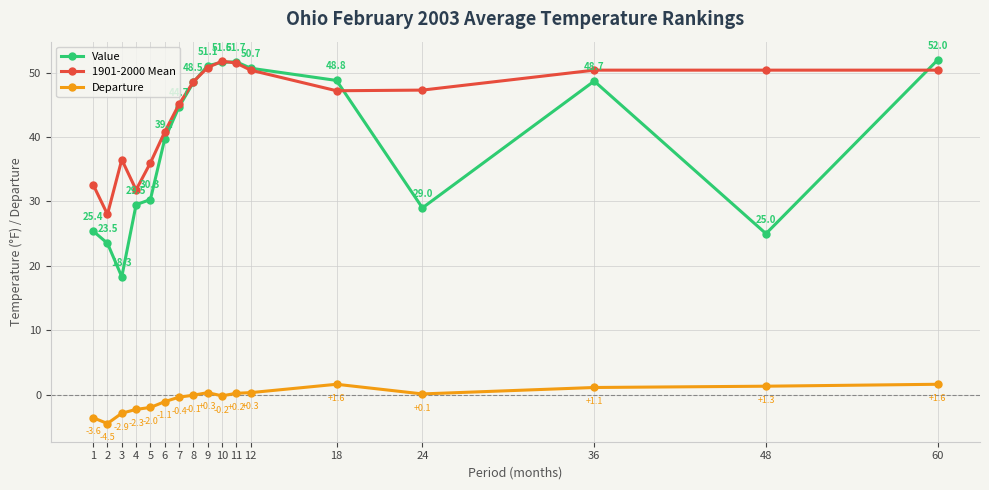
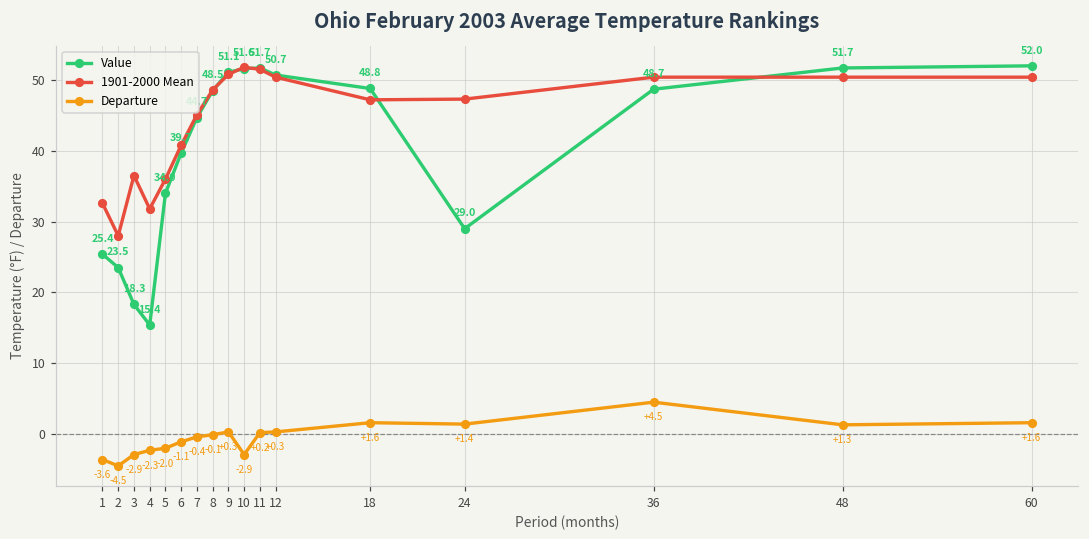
Value, 4: 29.5 -> 15.4
Value, 5: 30.3 -> 34.0
Departure, 10: -0.2 -> -2.9
Departure, 24: +0.1 -> +1.4
Departure, 36: +1.1 -> +4.5
Value, 48: 25.0 -> 51.7
